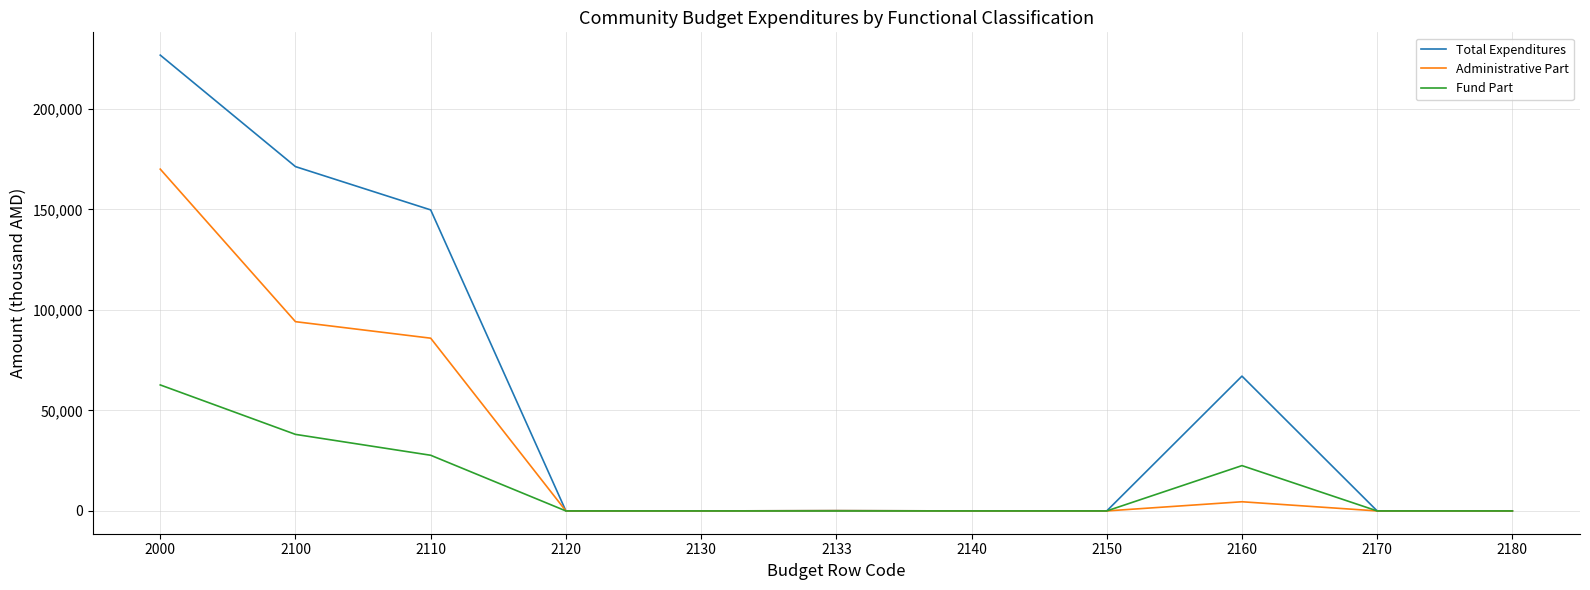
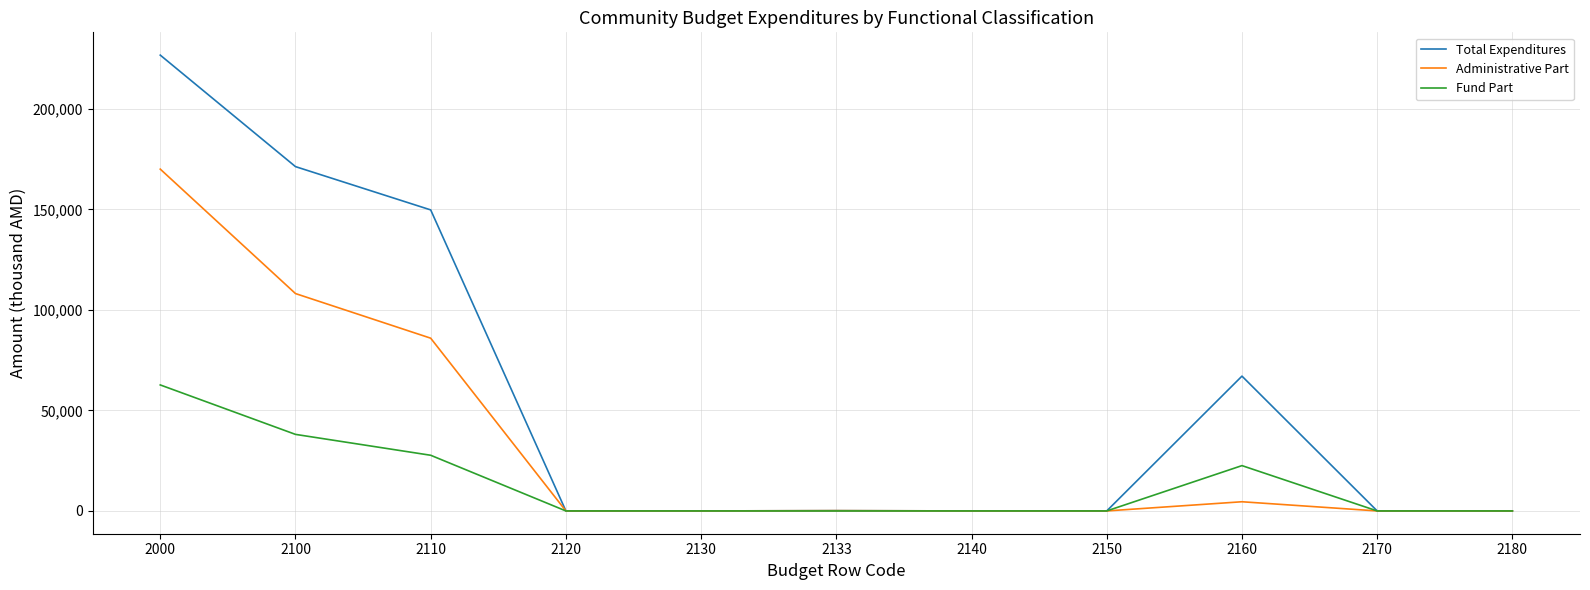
Administrative Part, 2100: 94,000 -> 108,000
